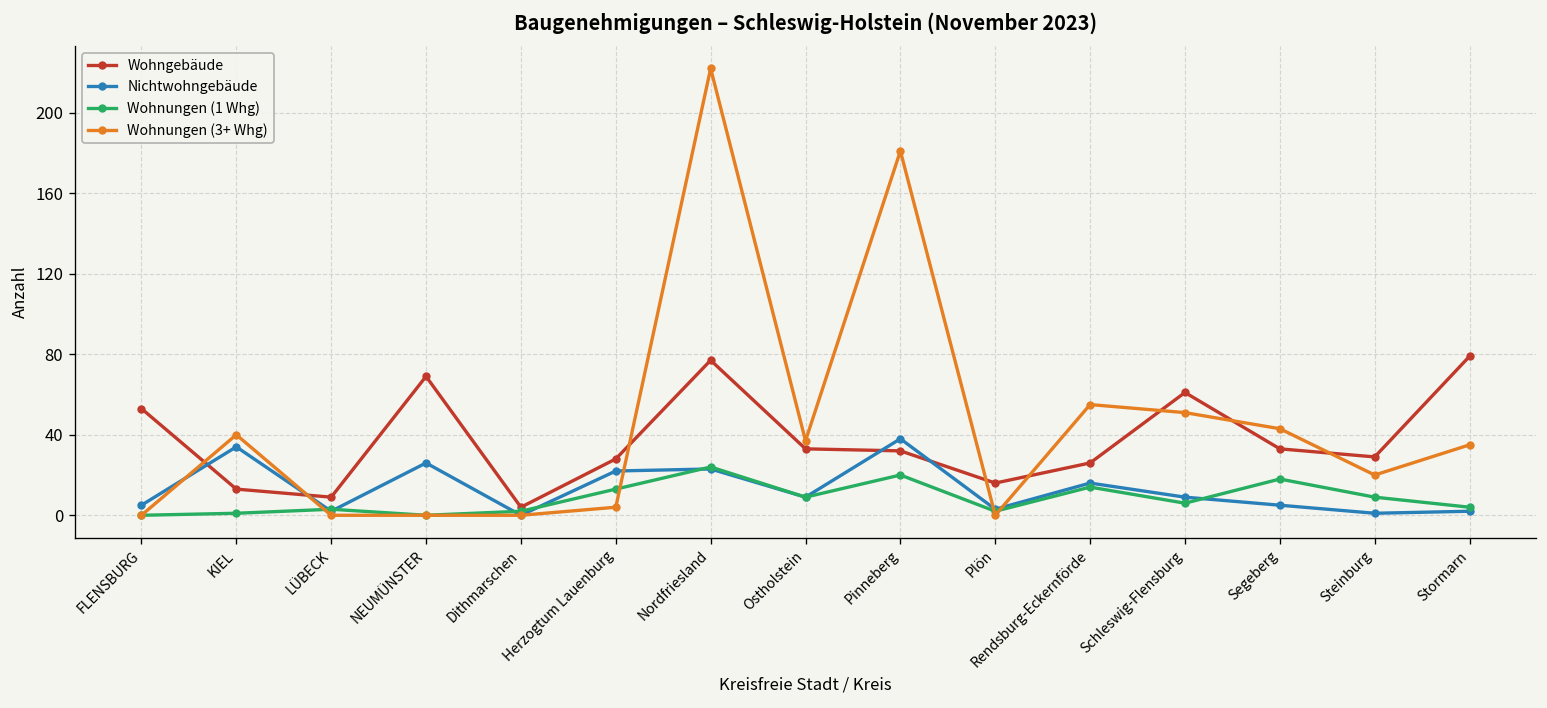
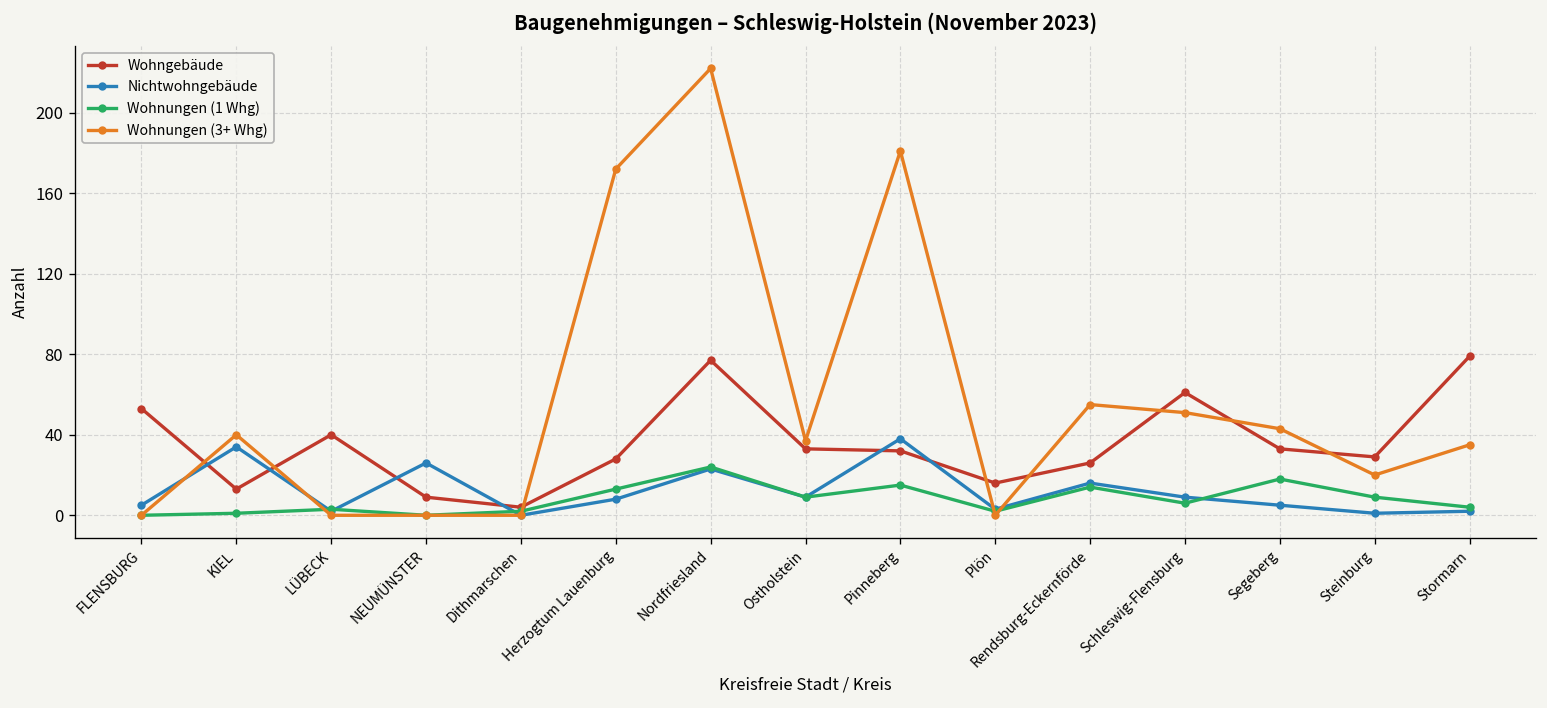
Wohngebäude, LÜBECK: 9 -> 40
Wohngebäude, NEUMÜNSTER: 69 -> 9
Nichtwohngebäude, Herzogtum Lauenburg: 22 -> 8
Wohnungen (3+ Whg), Herzogtum Lauenburg: 4 -> 172
Wohnungen (1 Whg), Pinneberg: 20 -> 15
